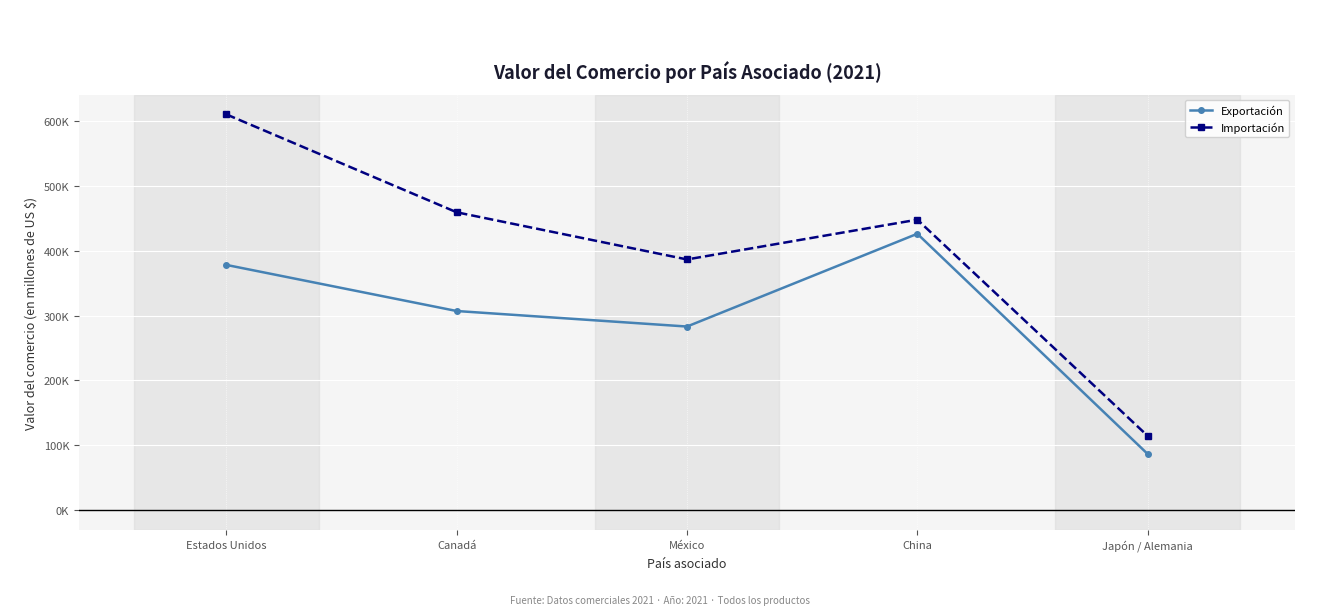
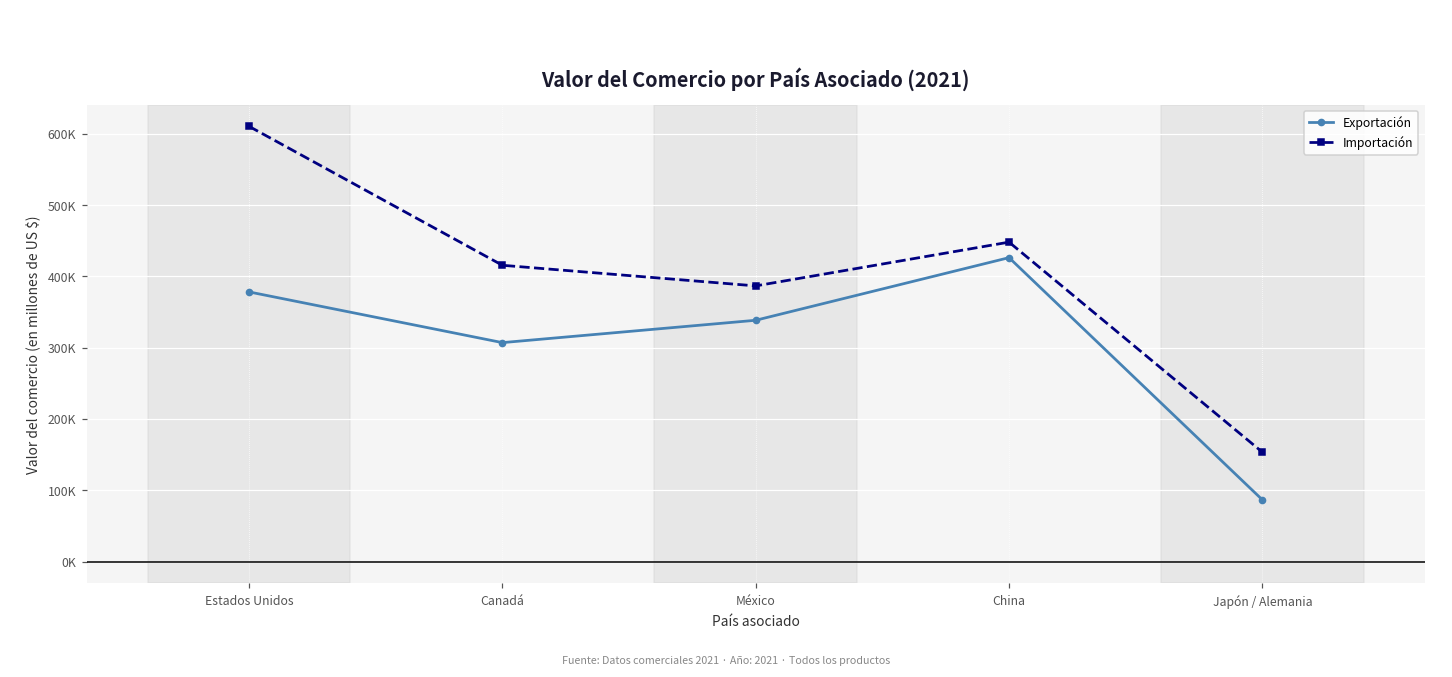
Importación, Canadá: 460000 -> 420000
Exportación, México: 280000 -> 340000
Importación, Japón / Alemania: 110000 -> 150000
